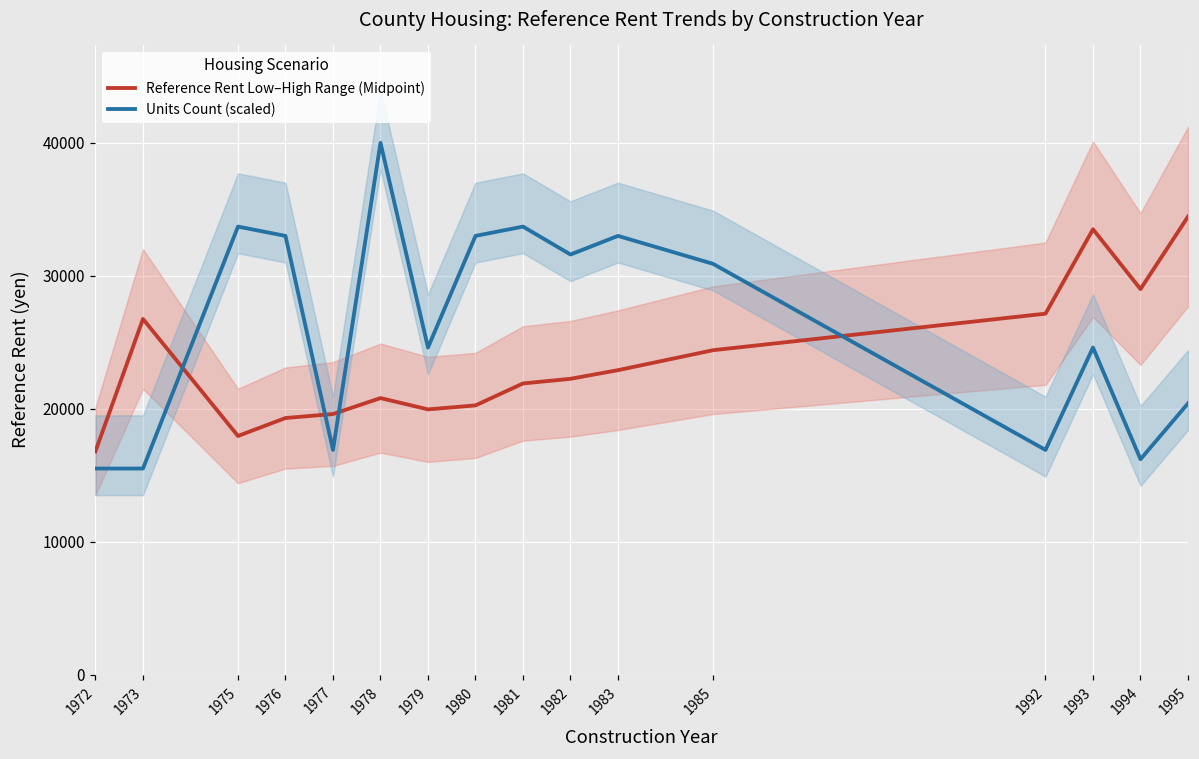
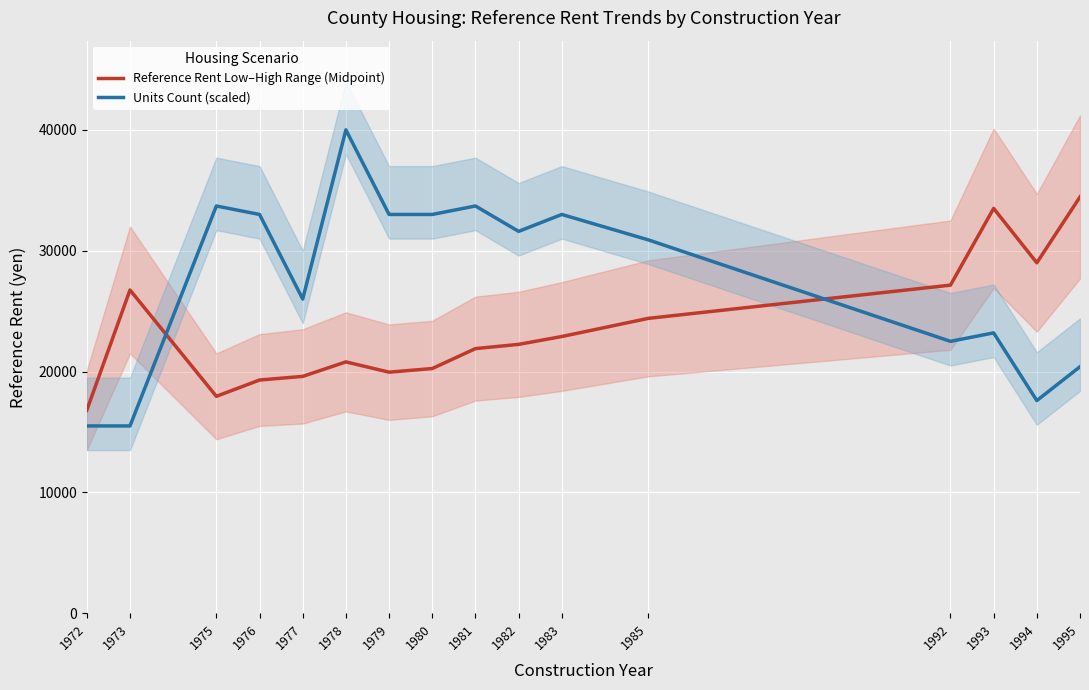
Units Count (scaled), 1977: 16900 -> 26000
Units Count (scaled), 1979: 24600 -> 33000
Units Count (scaled), 1992: 16900 -> 22500
Units Count (scaled), 1993: 24600 -> 23200
Units Count (scaled), 1994: 16200 -> 17600
